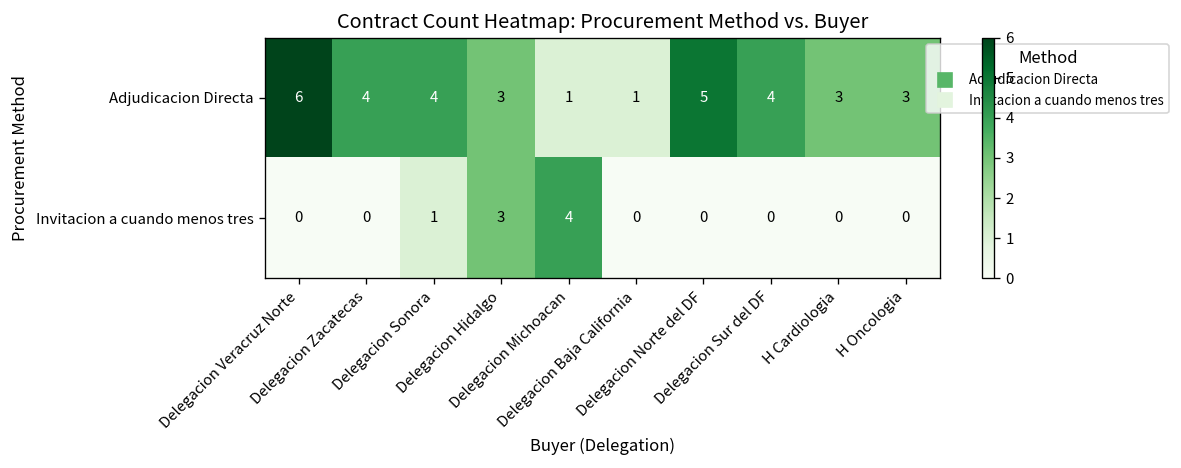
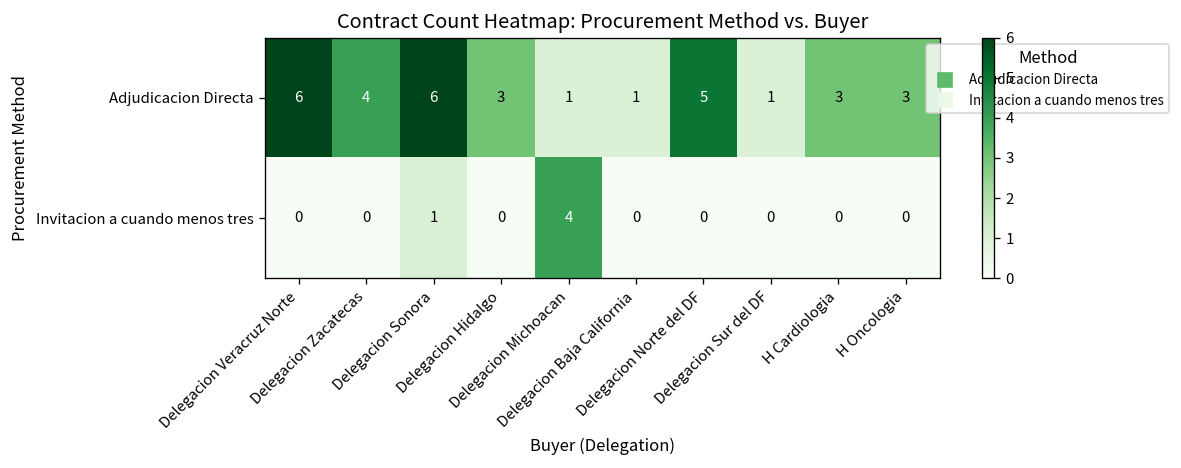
Adjudicacion Directa, Delegacion Sonora: 4 -> 6
Adjudicacion Directa, Delegacion Sur del DF: 4 -> 1
Invitacion a cuando menos tres, Delegacion Hidalgo: 3 -> 0
